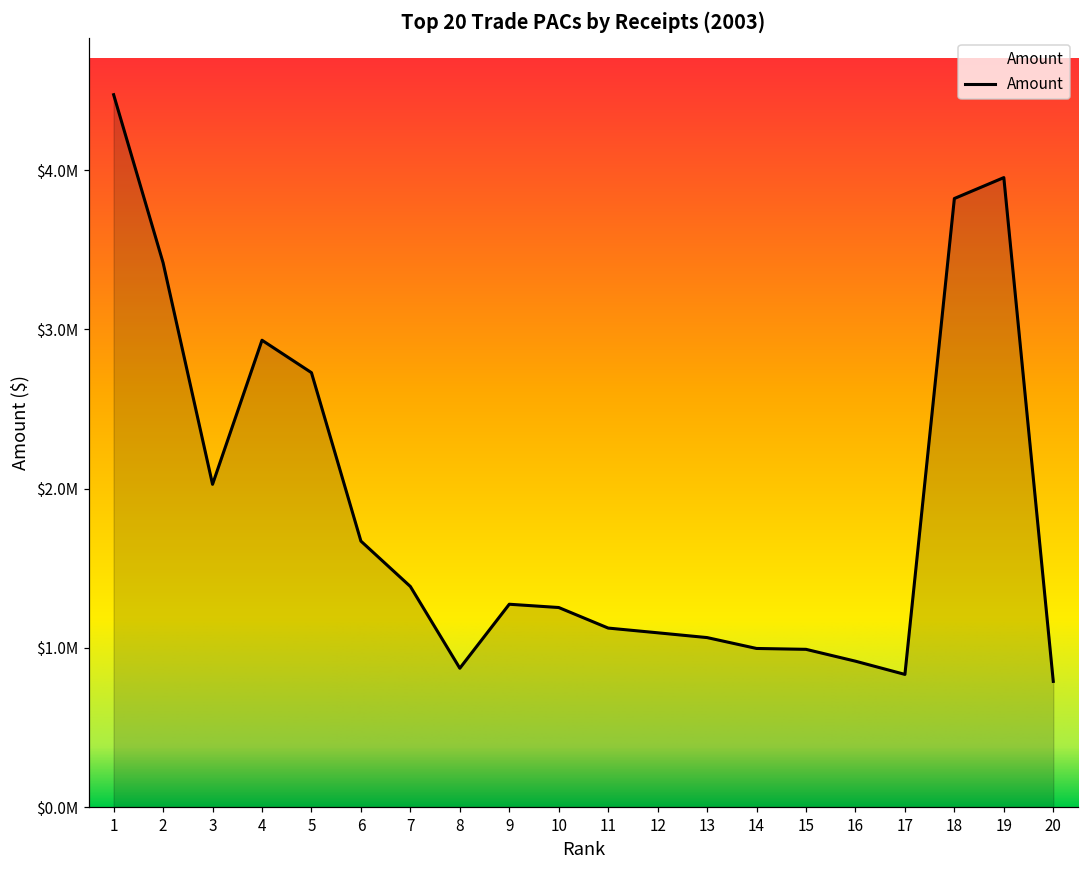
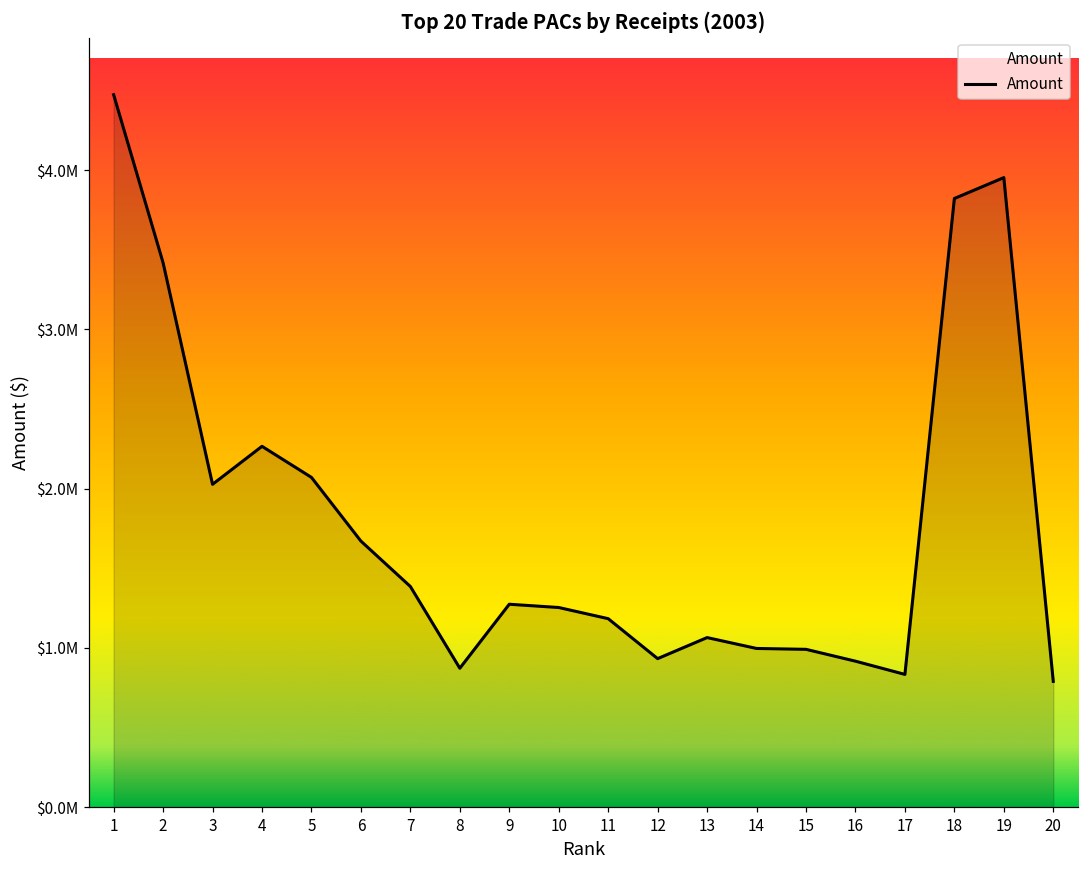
4: $2930000 -> $2270000
5: $2730000 -> $2070000
11: $1120000 -> $1180000
12: $1090000 -> $930000
